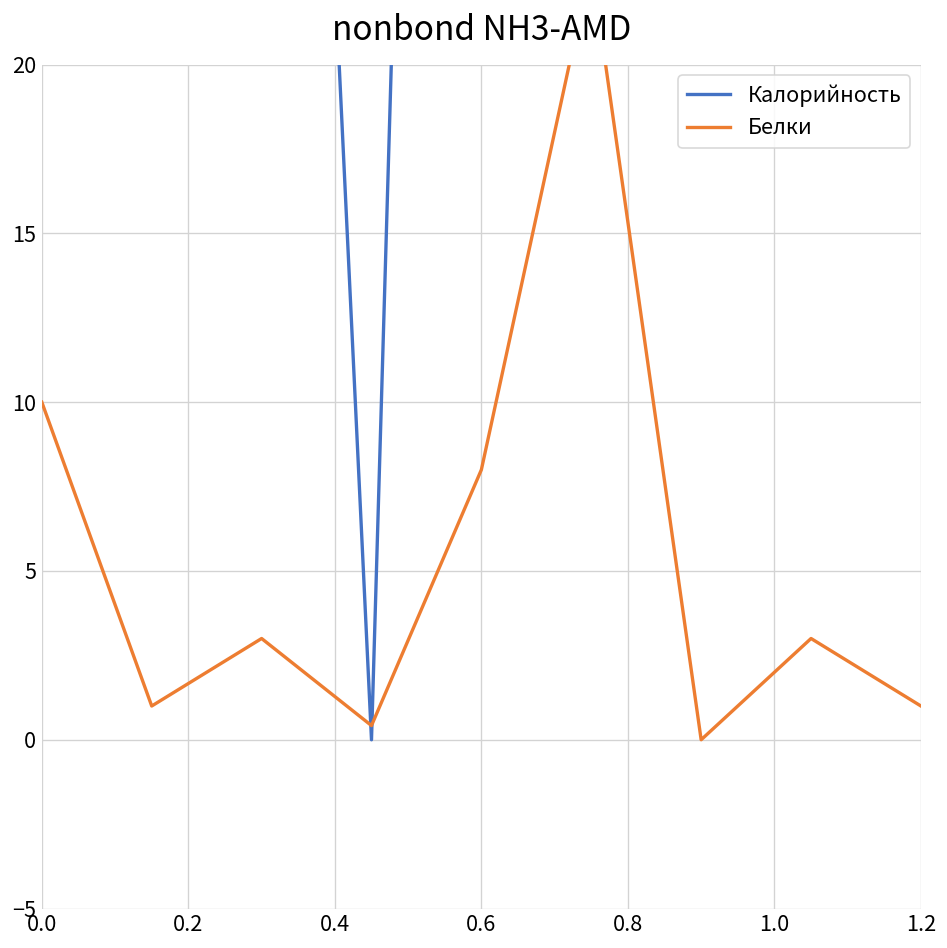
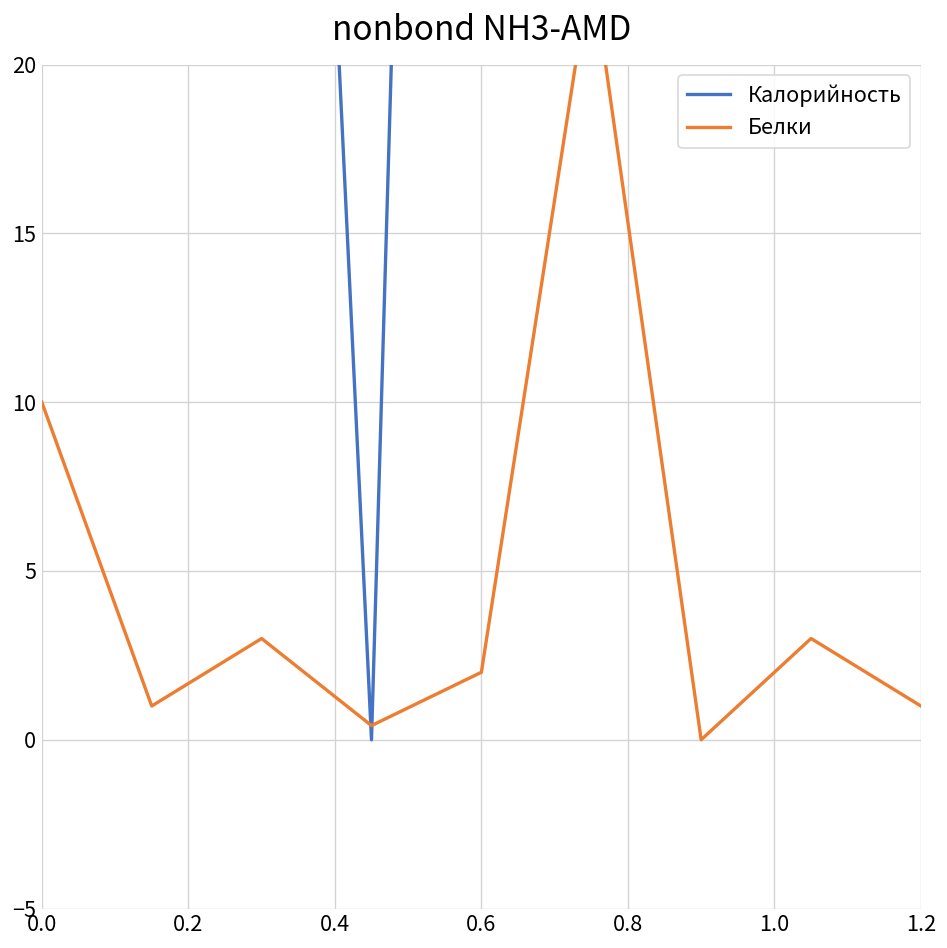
Белки, 0.6: 8 -> 2
